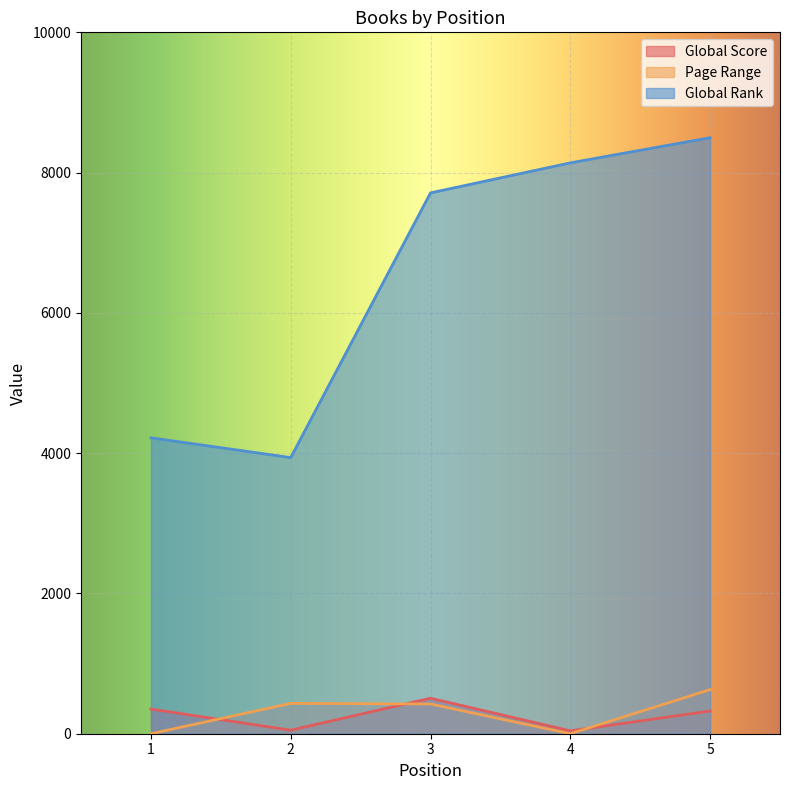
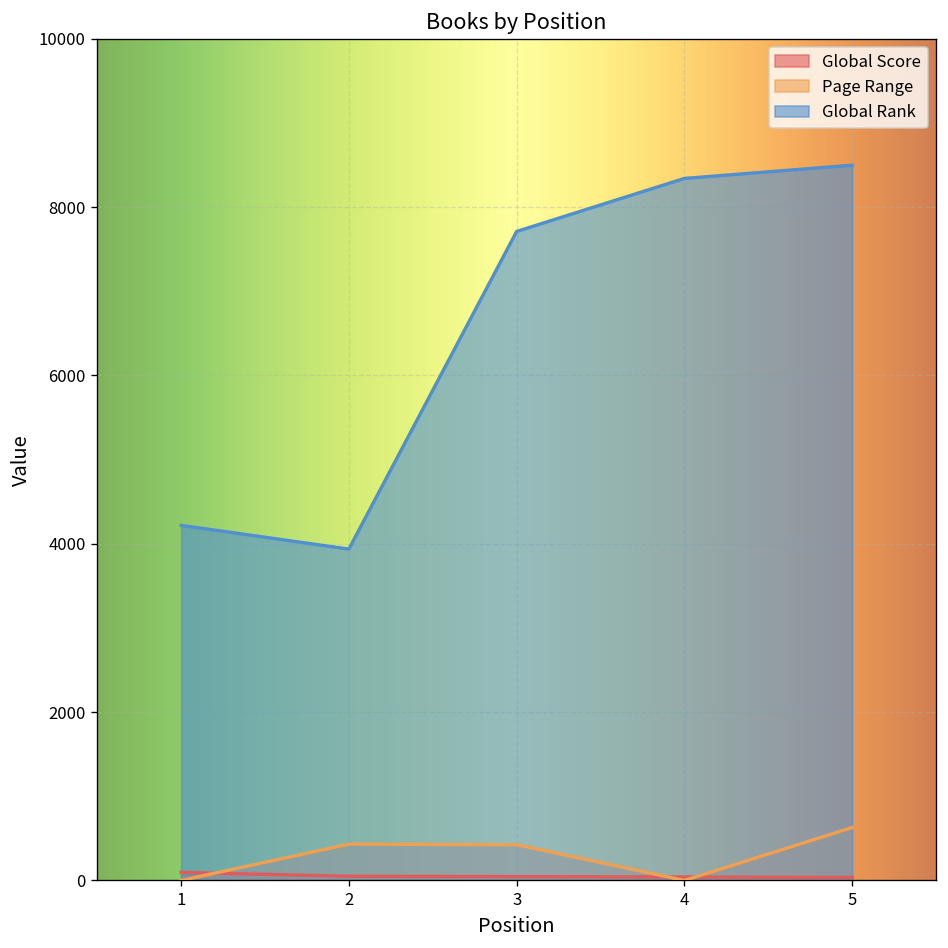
Global Score, 1: 400 -> 100
Global Score, 3: 500 -> 0
Global Rank, 4: 8100 -> 8300
Global Score, 5: 300 -> 0
